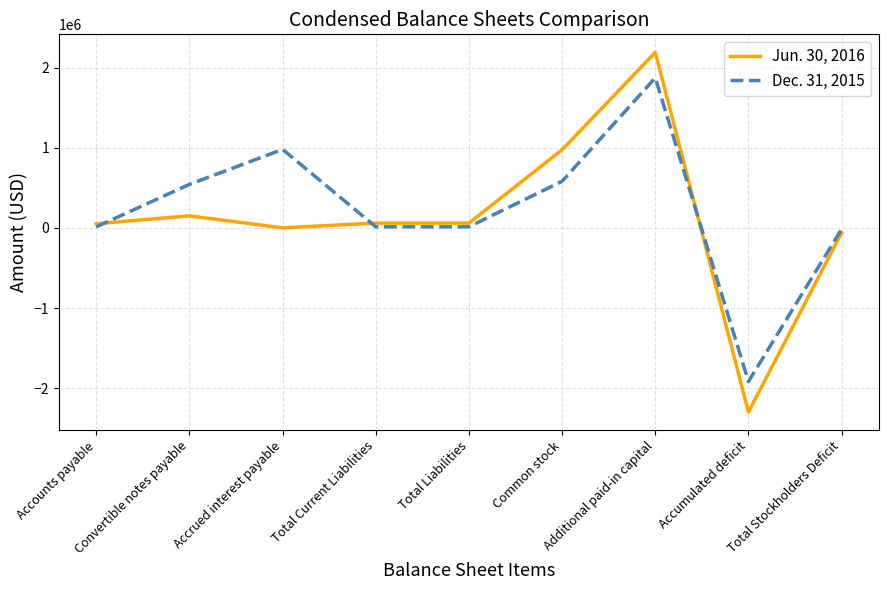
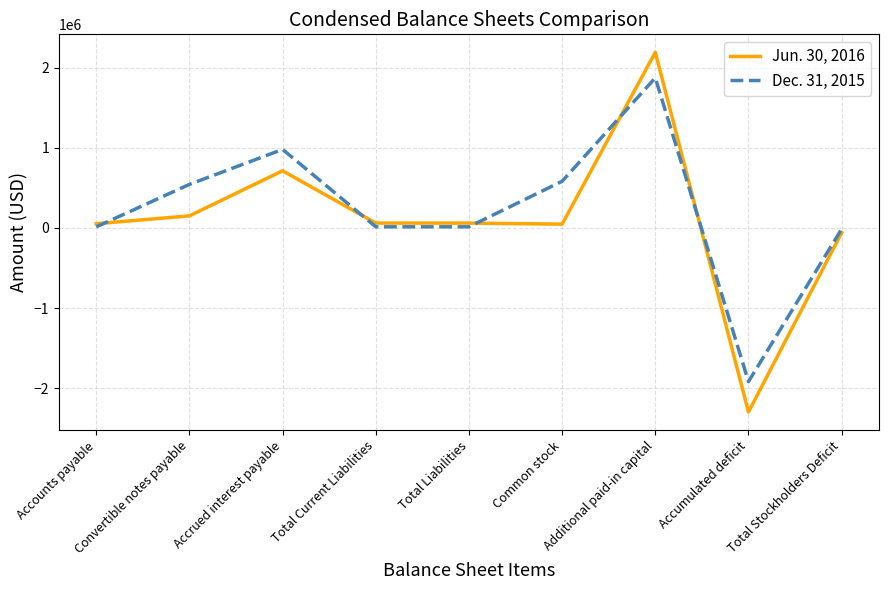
Jun. 30, 2016, Accrued interest payable: 0 -> 700000
Jun. 30, 2016, Common stock: 1000000 -> 0
